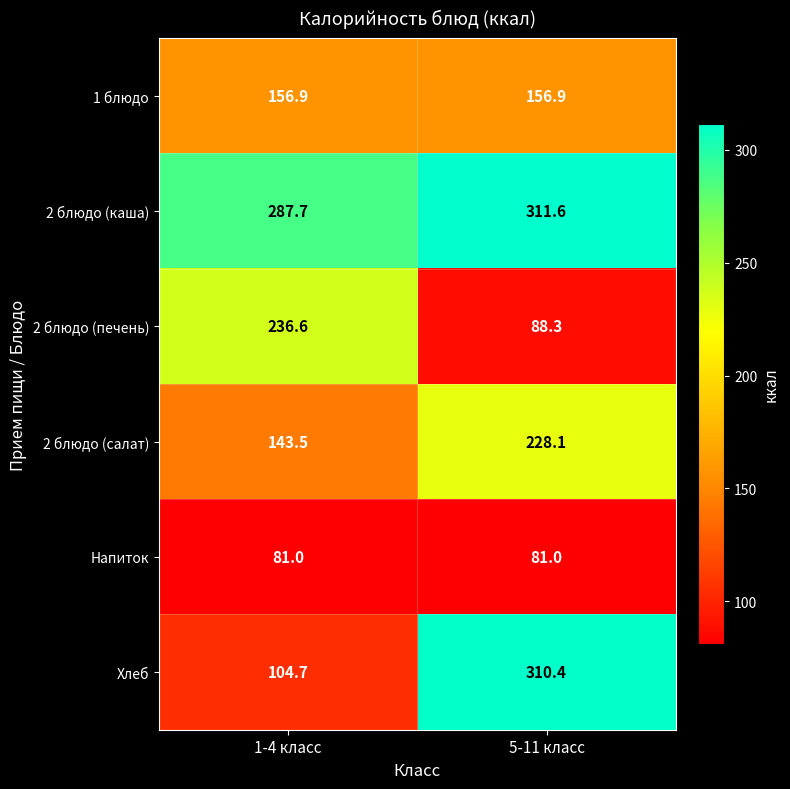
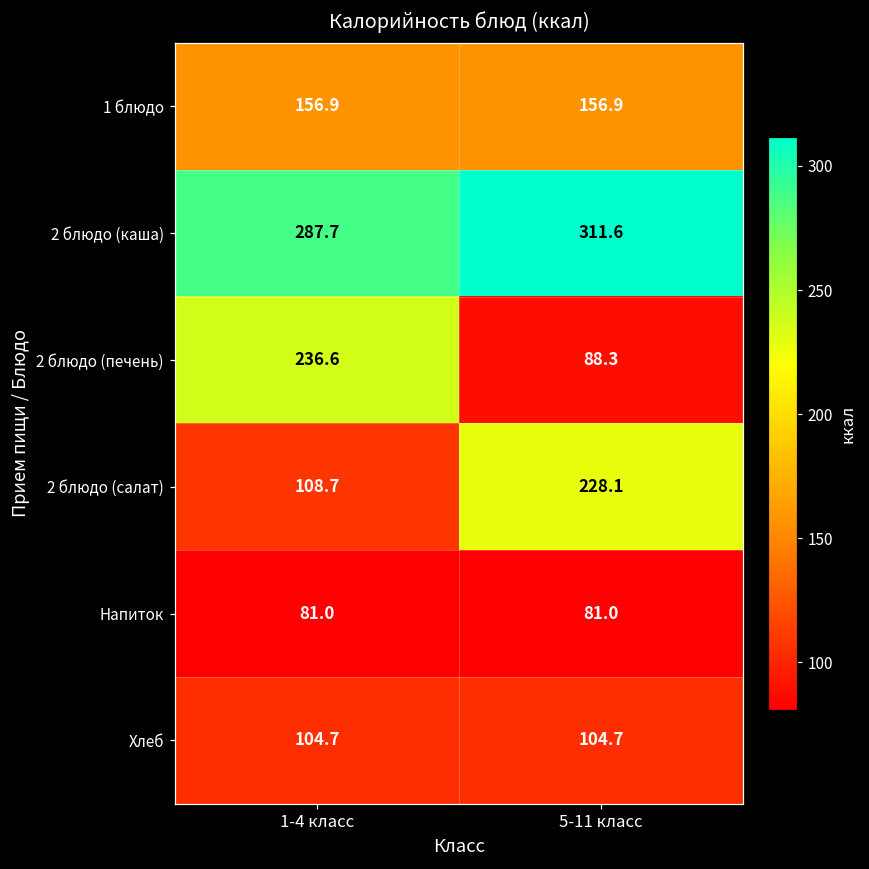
2 блюдо (салат), 1-4 класс: 143.5 -> 108.7
Хлеб, 5-11 класс: 310.4 -> 104.7
